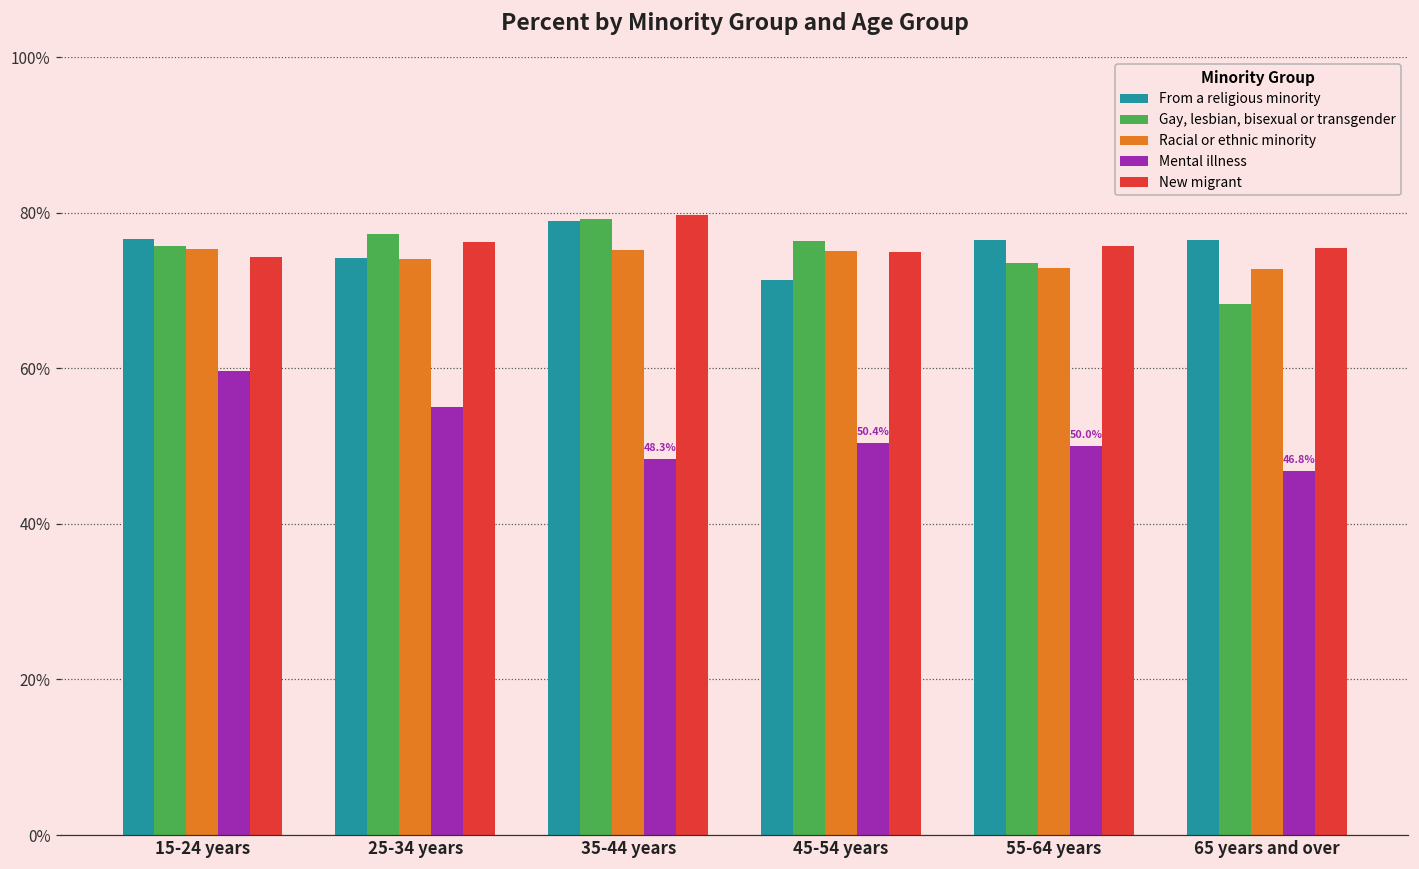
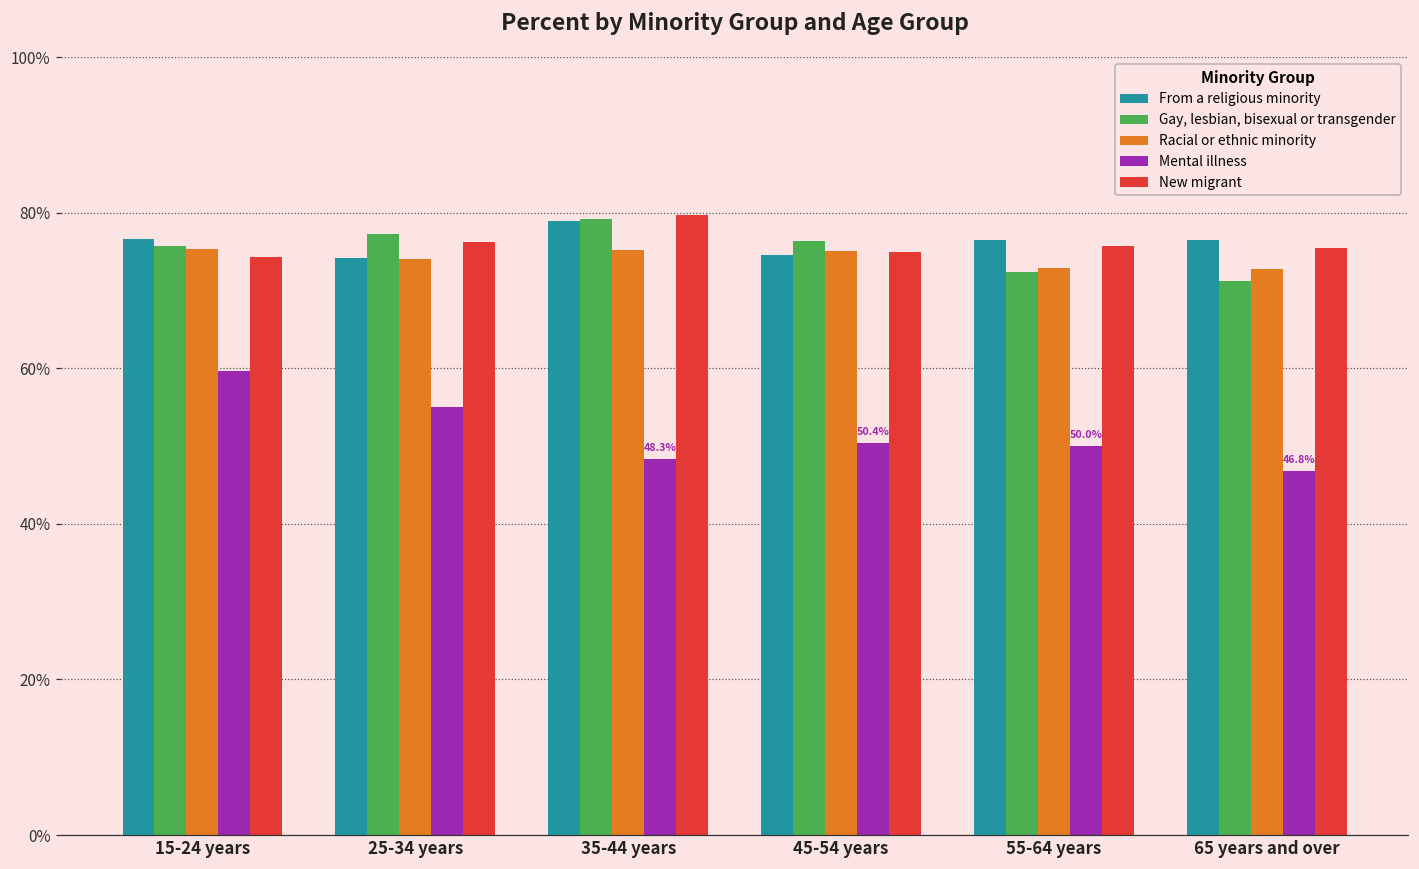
From a religious minority, 45-54 years: 71% -> 75%
Gay, lesbian, bisexual or transgender, 55-64 years: 74% -> 72%
Gay, lesbian, bisexual or transgender, 65 years and over: 68% -> 71%
